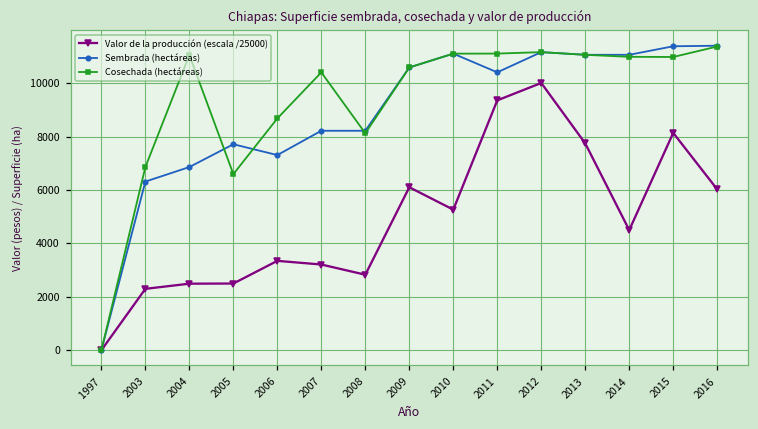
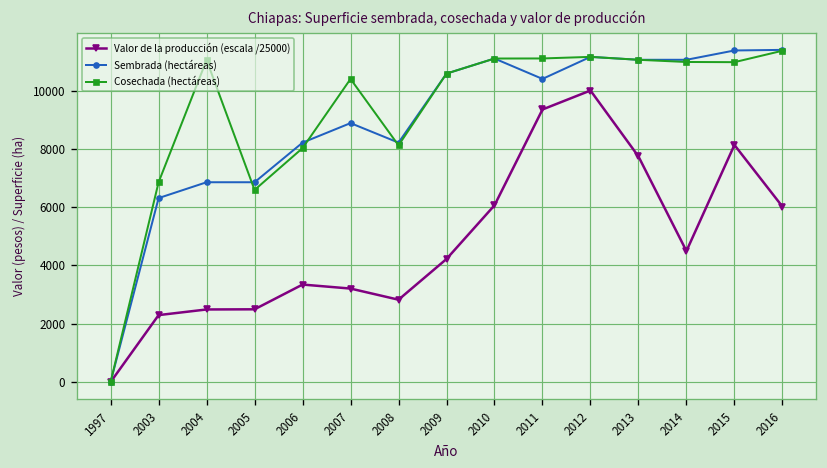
Sembrada (hectáreas), 2005: 7700 -> 6900
Sembrada (hectáreas), 2006: 7300 -> 8200
Cosechada (hectáreas), 2006: 8700 -> 8000
Sembrada (hectáreas), 2007: 8200 -> 8900
Valor de la producción (escala /25000), 2009: 6100 -> 4200
Valor de la producción (escala /25000), 2010: 5300 -> 6100
